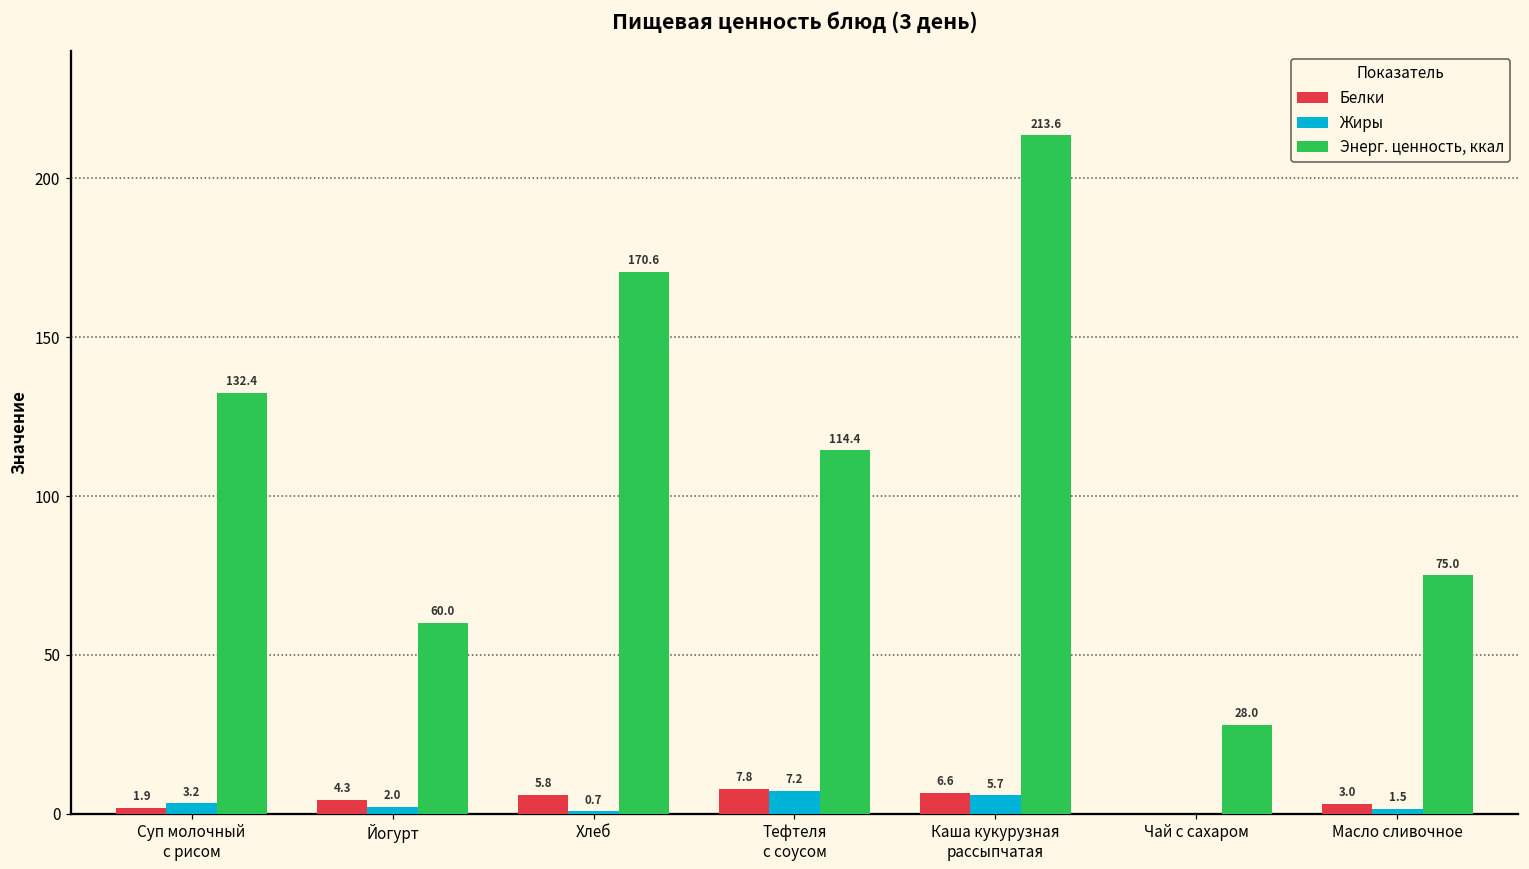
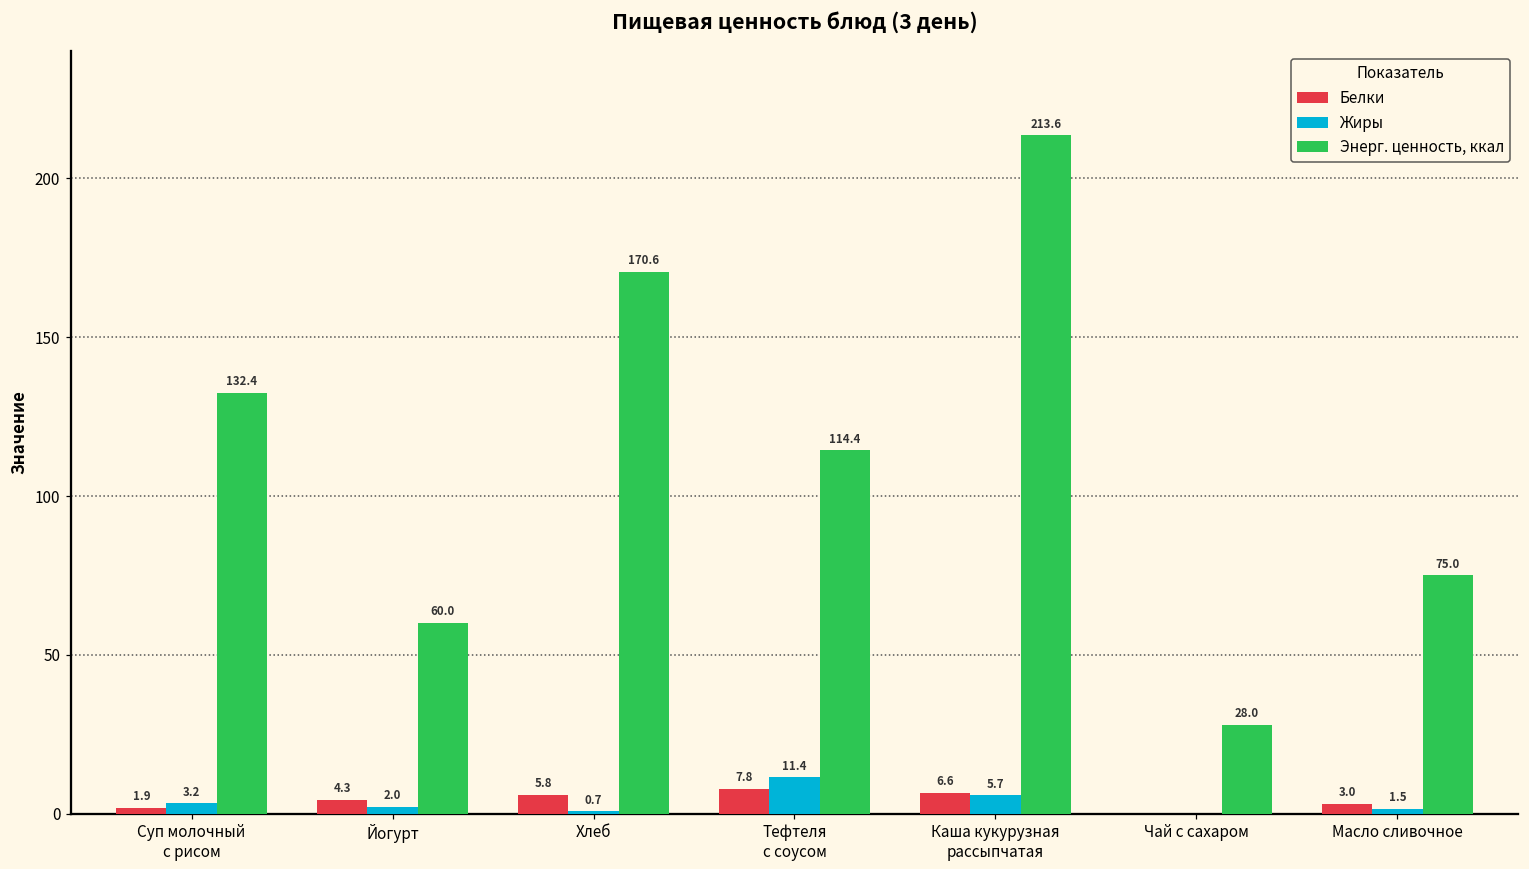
Жиры, Тефтеля с соусом: 7.2 -> 11.4
